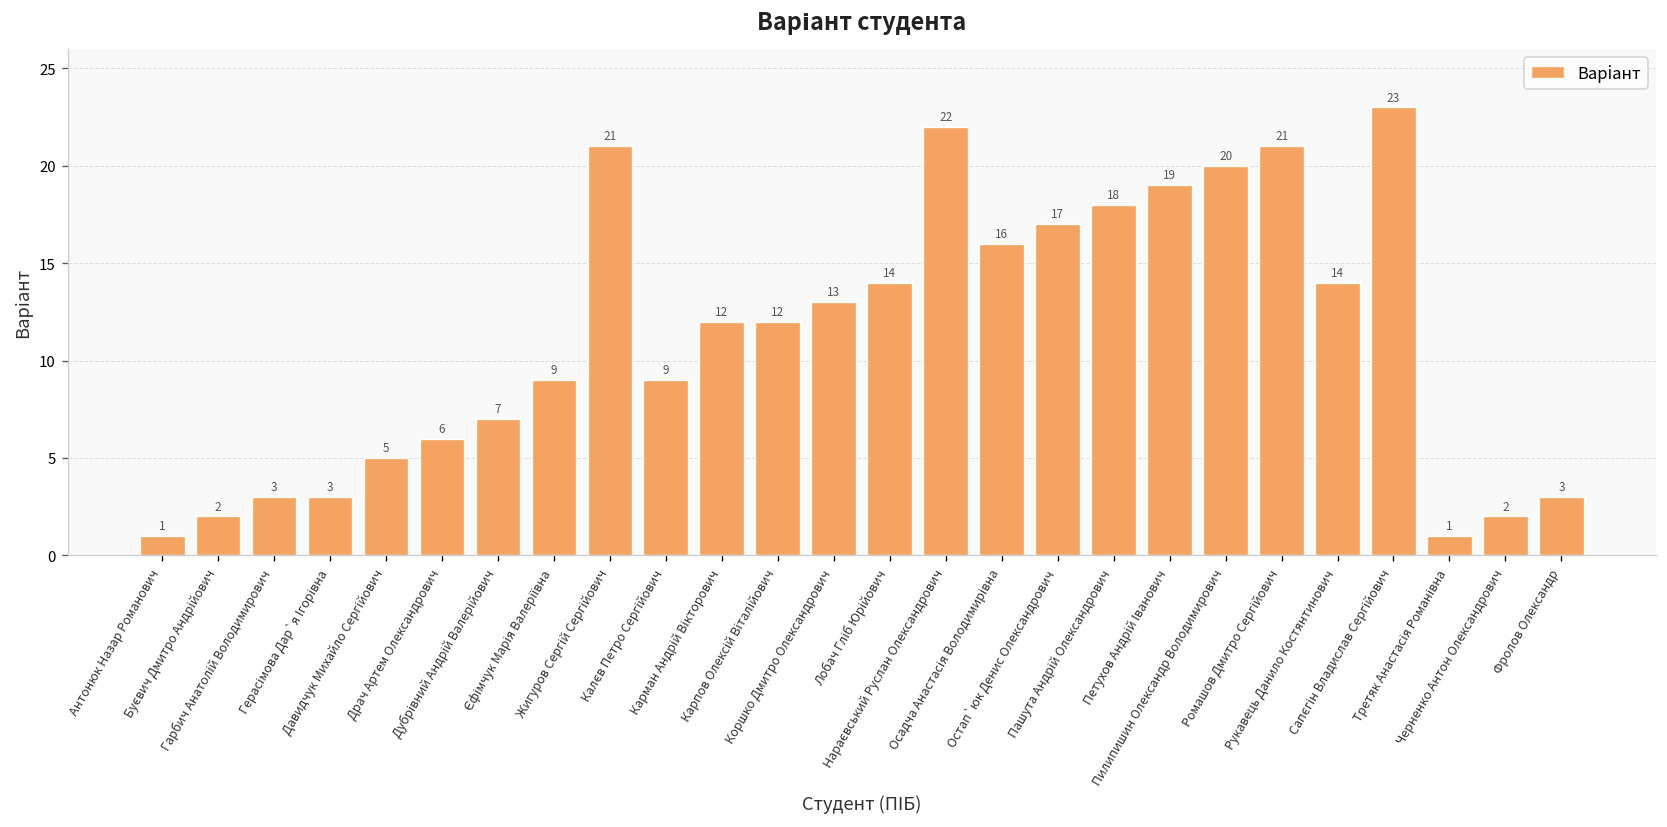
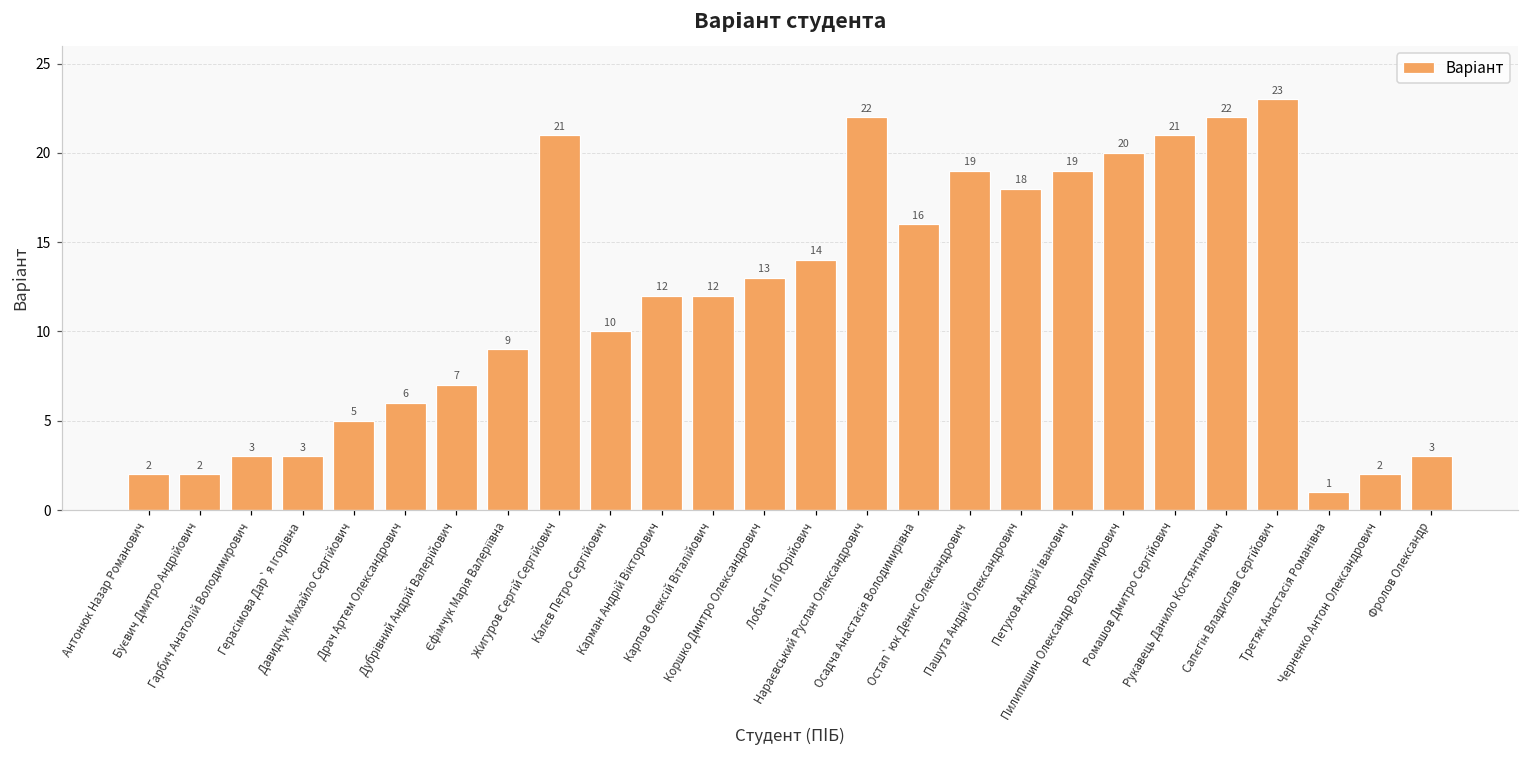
Антонюк Назар Романович: 1 -> 2
Калєв Петро Сергійович: 9 -> 10
Остап`юк Денис Олександрович: 17 -> 19
Рукавець Данило Костянтинович: 14 -> 22
